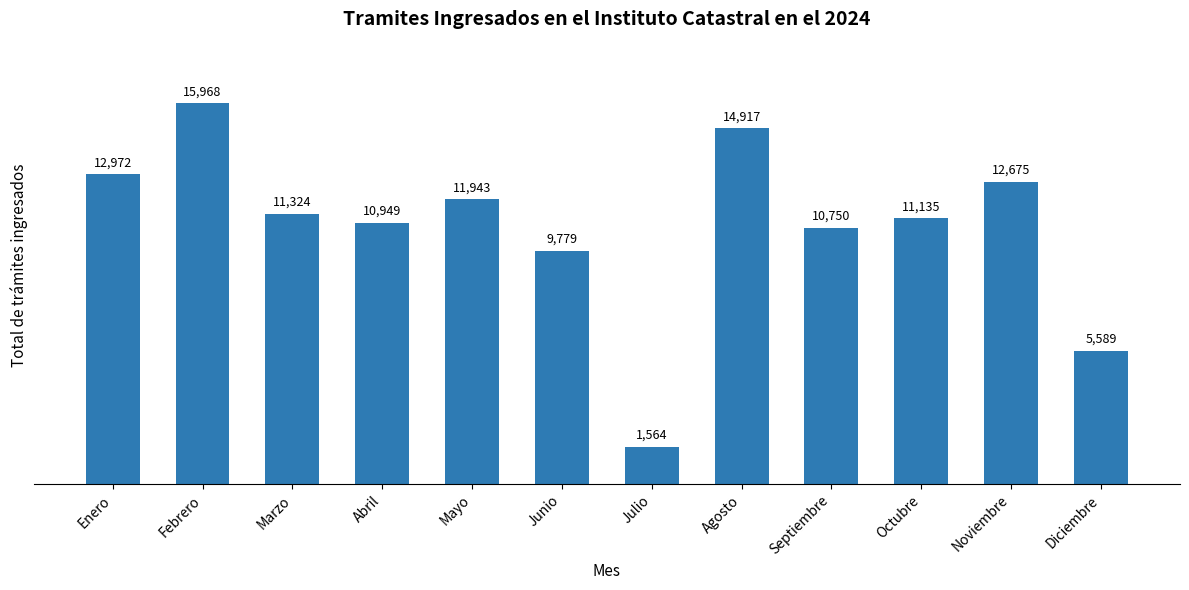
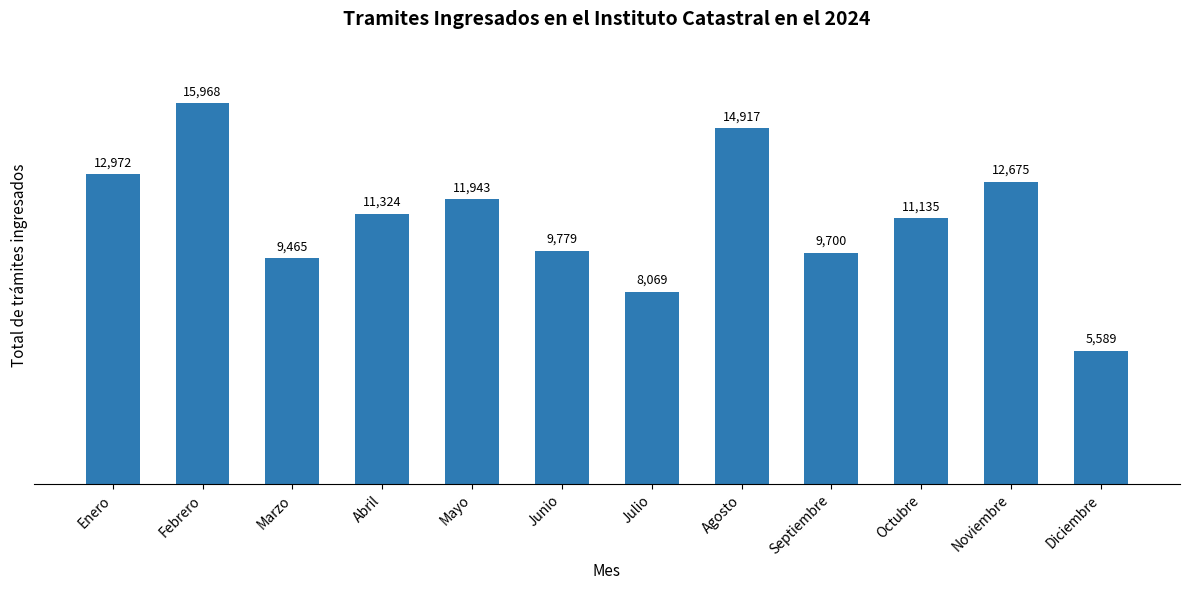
Marzo: 11,324 -> 9,465
Abril: 10,949 -> 11,324
Julio: 1,564 -> 8,069
Septiembre: 10,750 -> 9,700
